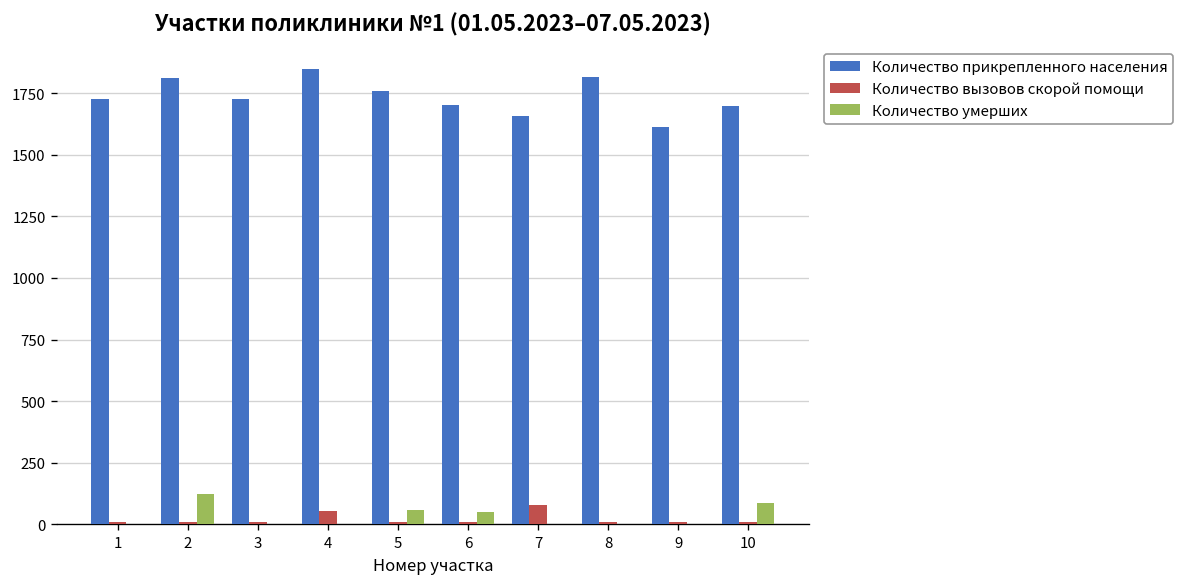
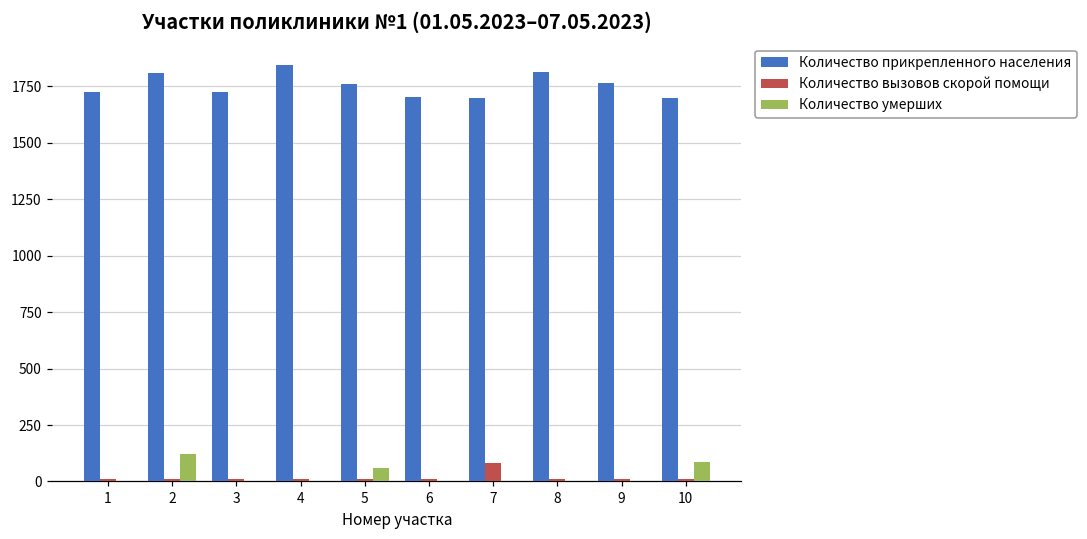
Количество вызовов скорой помощи, 4: 50 -> 10
Количество умерших, 6: 50 -> 0
Количество прикрепленного населения, 7: 1660 -> 1700
Количество прикрепленного населения, 9: 1620 -> 1760
